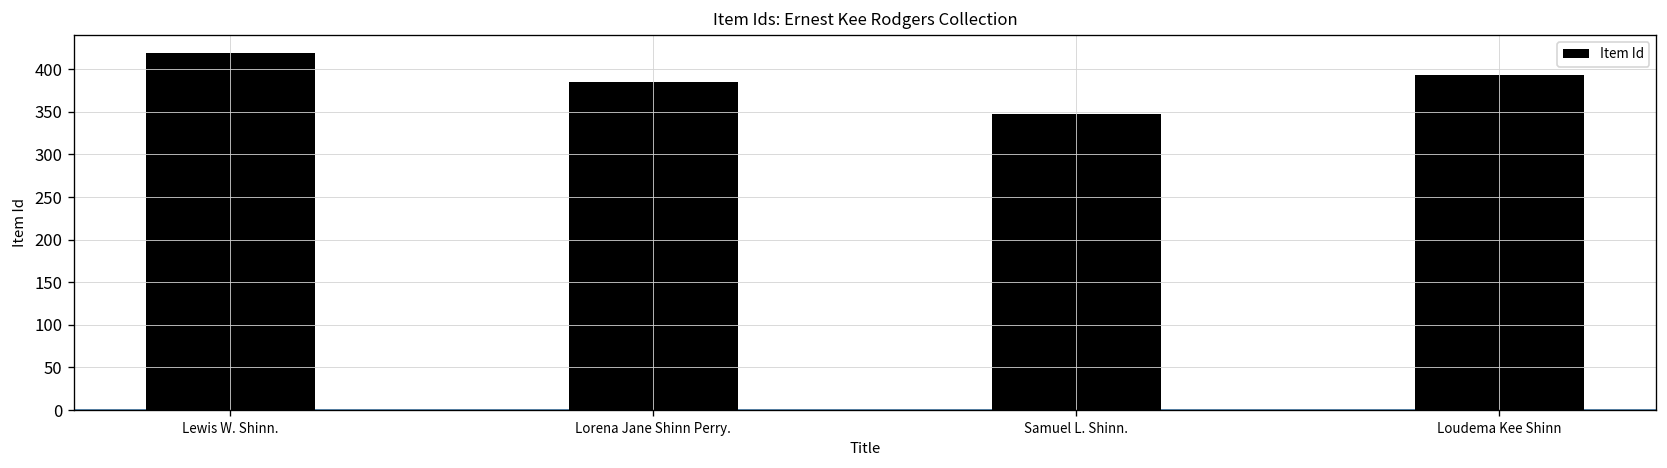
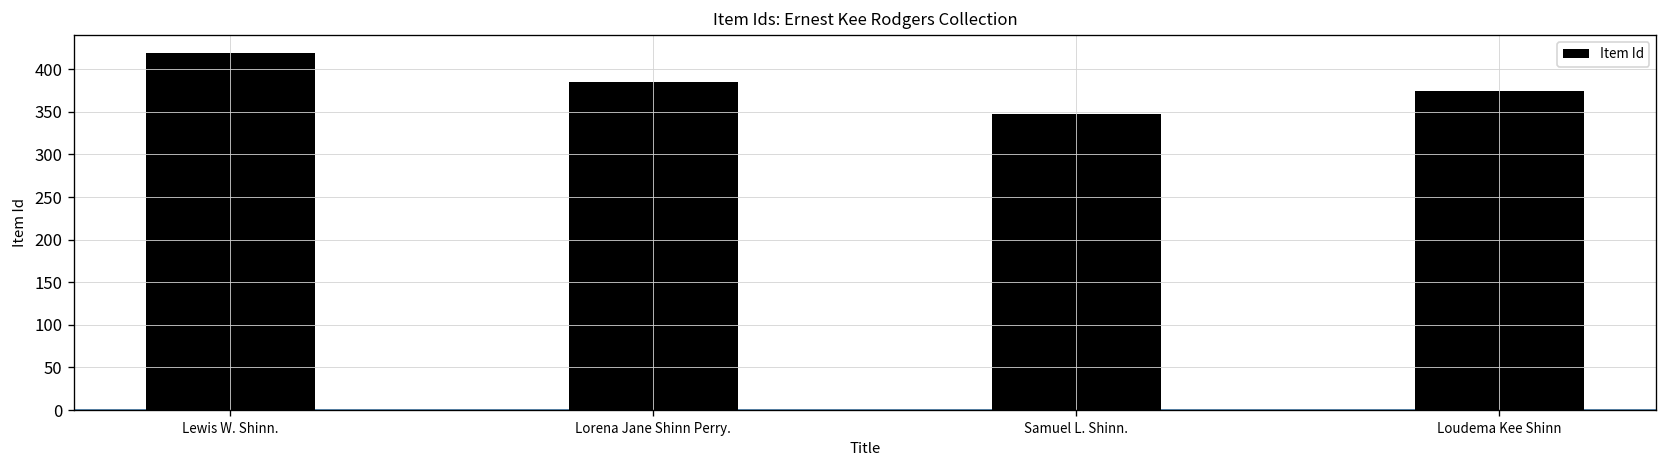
Loudema Kee Shinn: 390 -> 370
